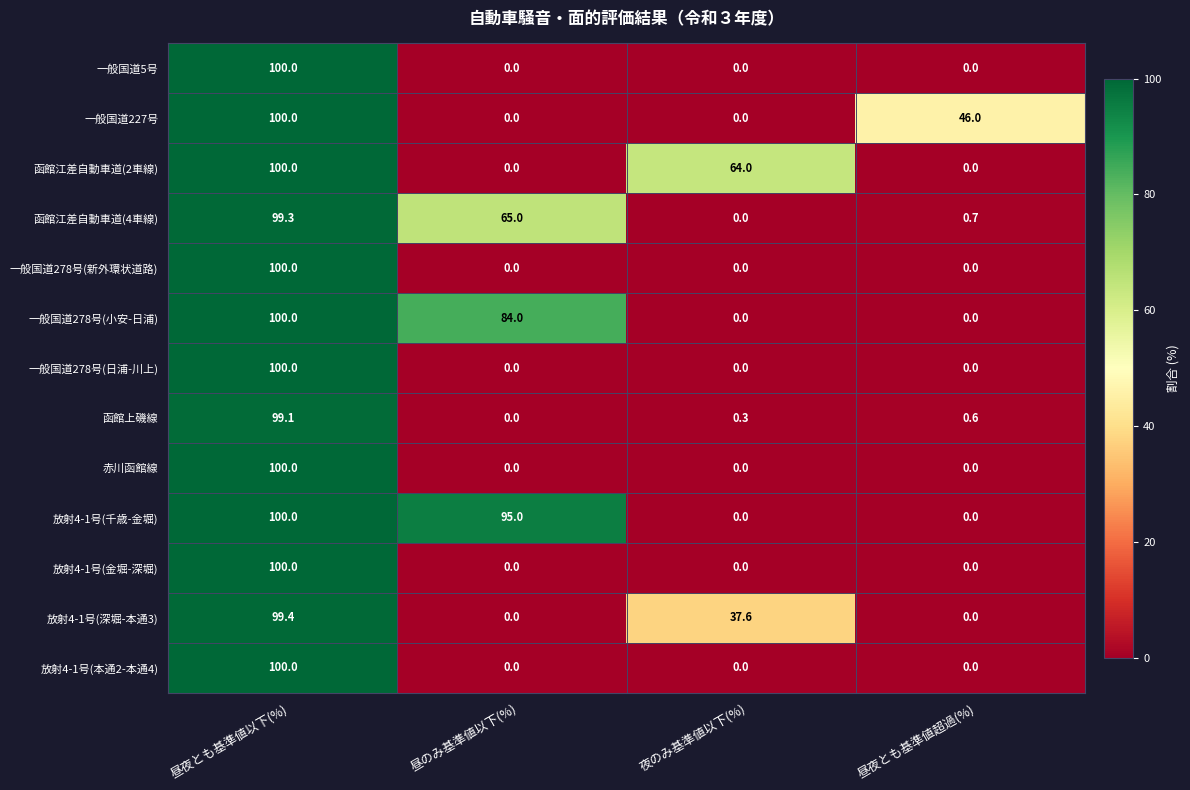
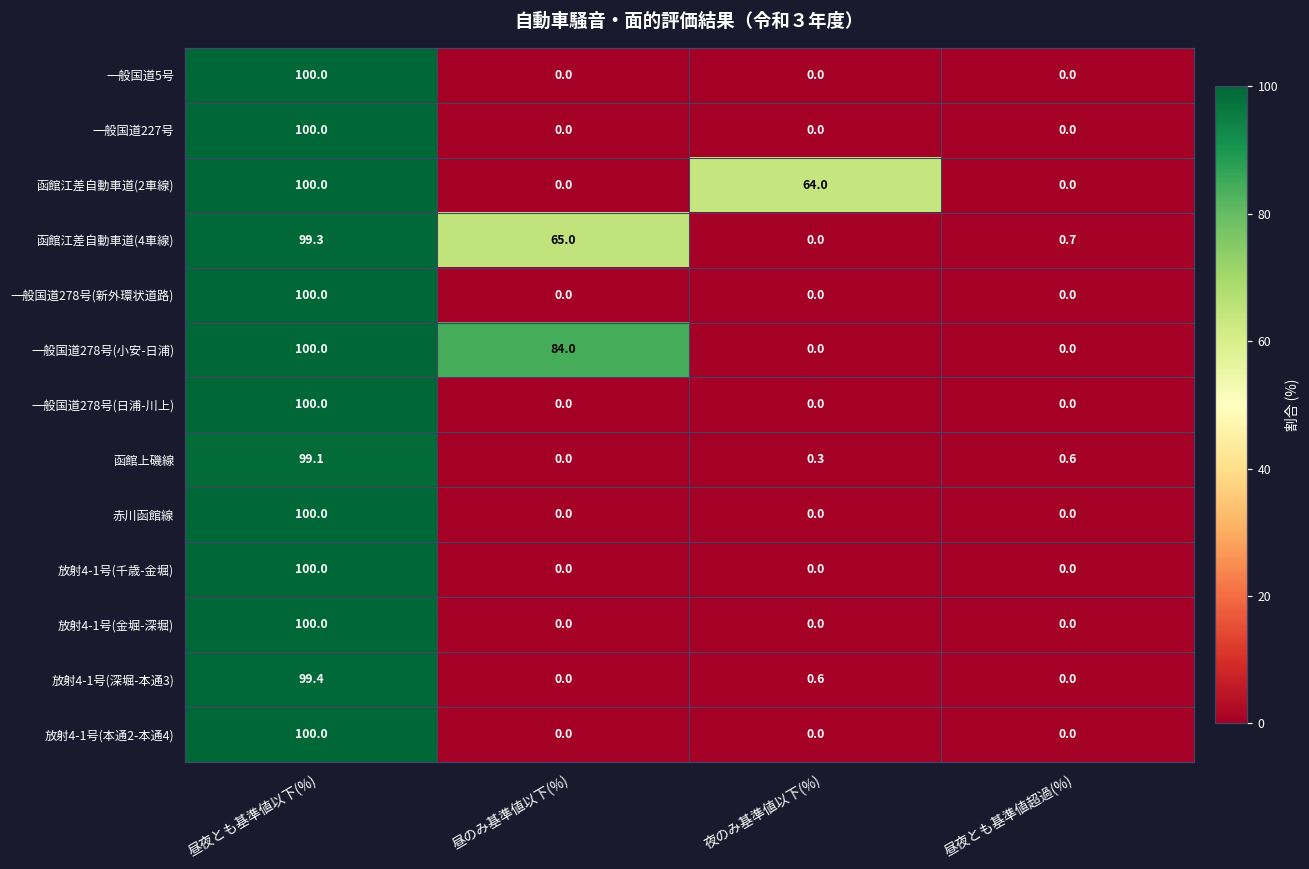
一般国道227号, 昼夜とも基準値超過(%): 46.0 -> 0.0
放射4-1号(千歳-金堀), 昼のみ基準値以下(%): 95.0 -> 0.0
放射4-1号(深堀-本通3), 夜のみ基準値以下(%): 37.6 -> 0.6
